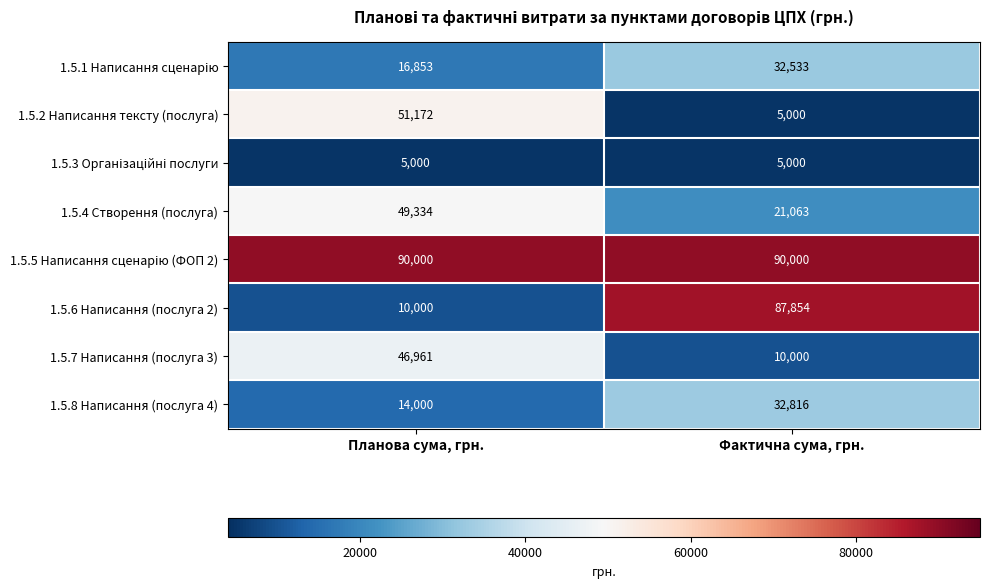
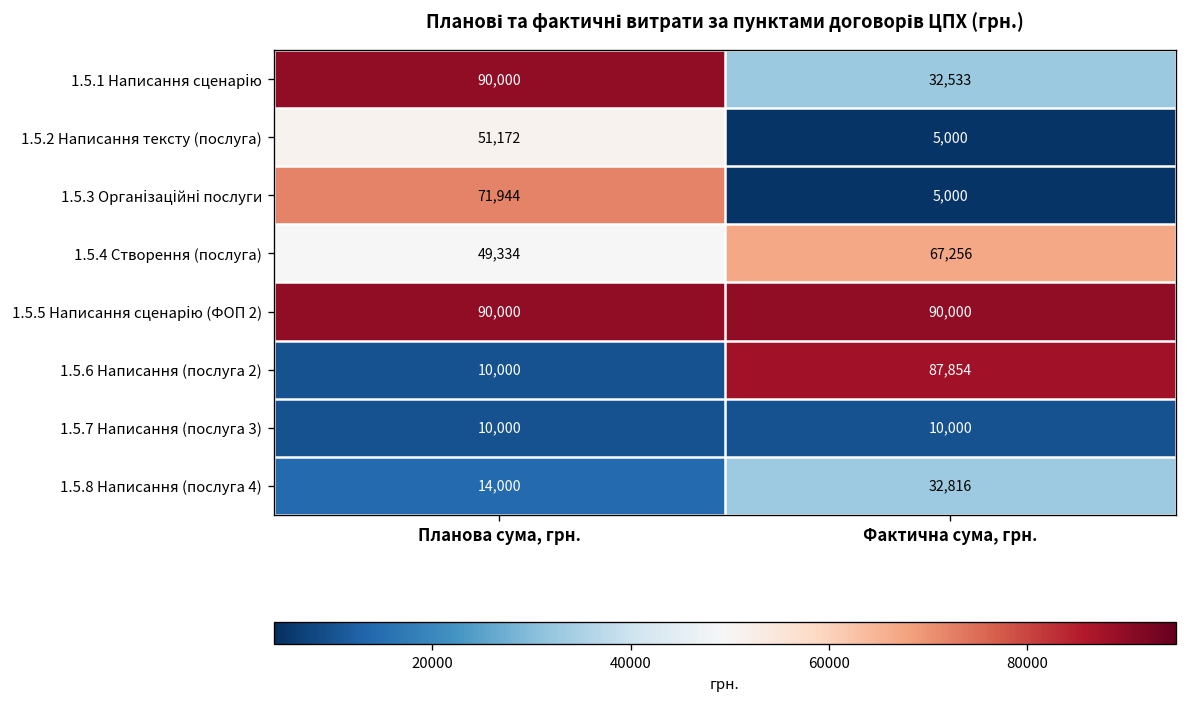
1.5.1 Написання сценарію, Планова сума, грн.: 16,853 -> 90,000
1.5.3 Організаційні послуги, Планова сума, грн.: 5,000 -> 71,944
1.5.4 Створення (послуга), Фактична сума, грн.: 21,063 -> 67,256
1.5.7 Написання (послуга 3), Планова сума, грн.: 46,961 -> 10,000
